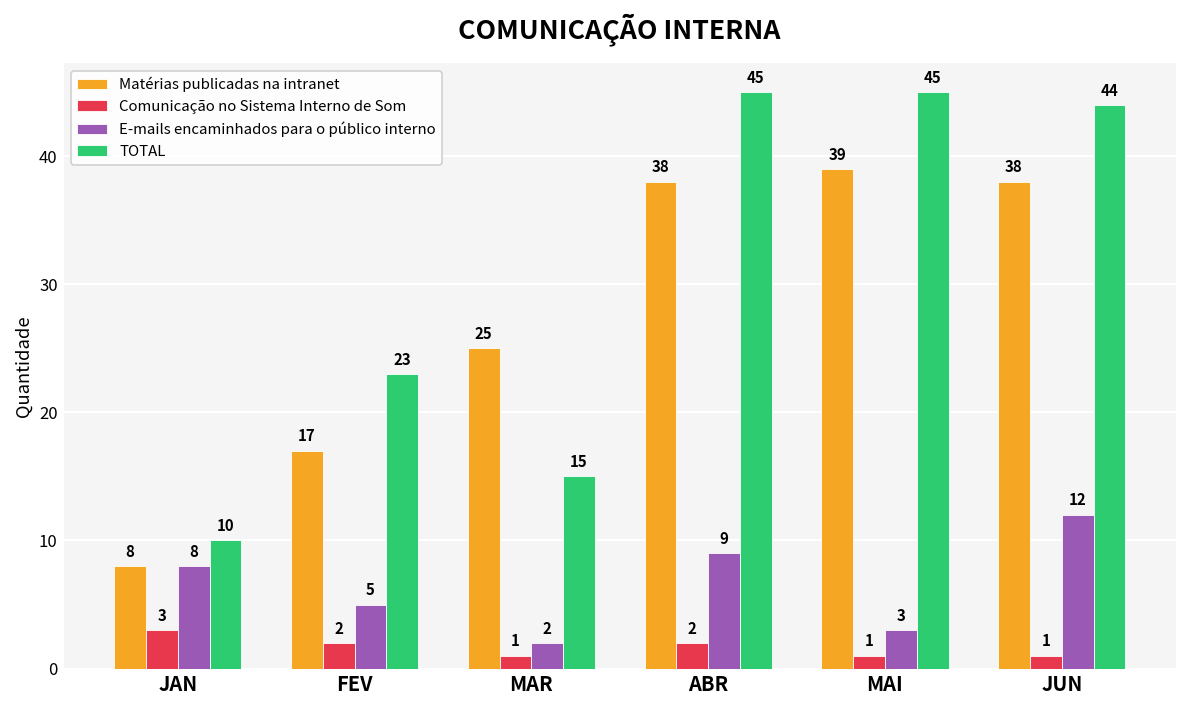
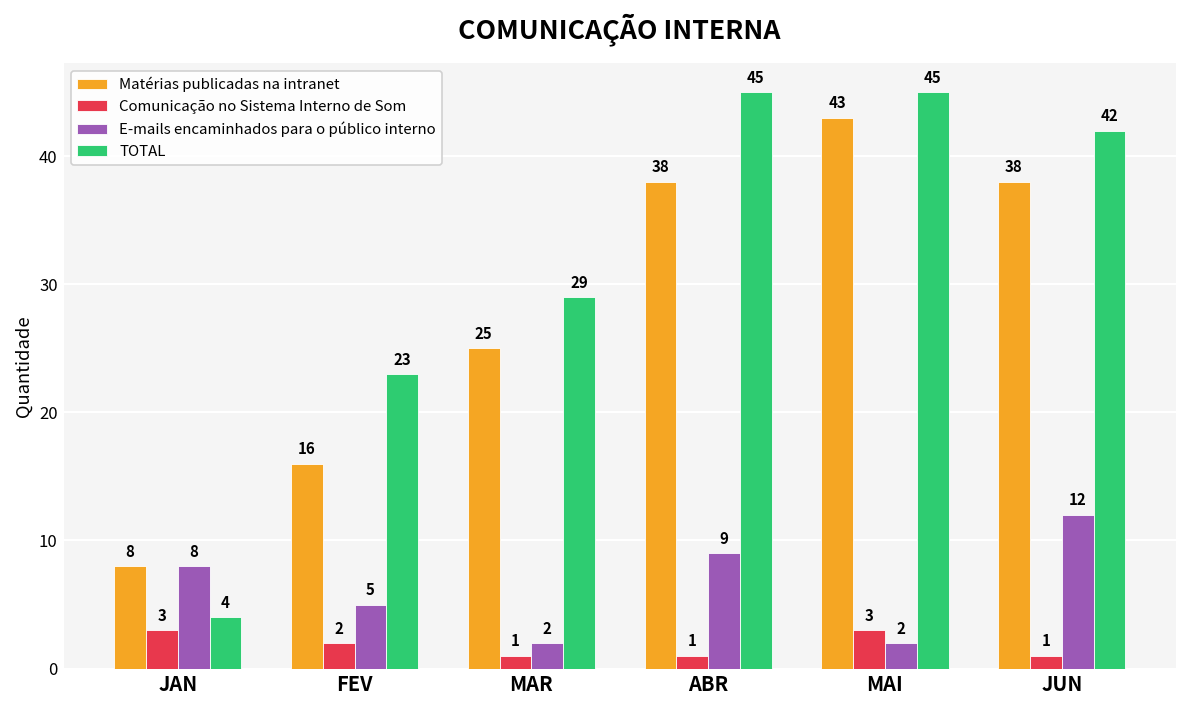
TOTAL, JAN: 10 -> 4
Matérias publicadas na intranet, FEV: 17 -> 16
TOTAL, MAR: 15 -> 29
Comunicação no Sistema Interno de Som, ABR: 2 -> 1
Matérias publicadas na intranet, MAI: 39 -> 43
Comunicação no Sistema Interno de Som, MAI: 1 -> 3
E-mails encaminhados para o público interno, MAI: 3 -> 2
TOTAL, JUN: 44 -> 42
